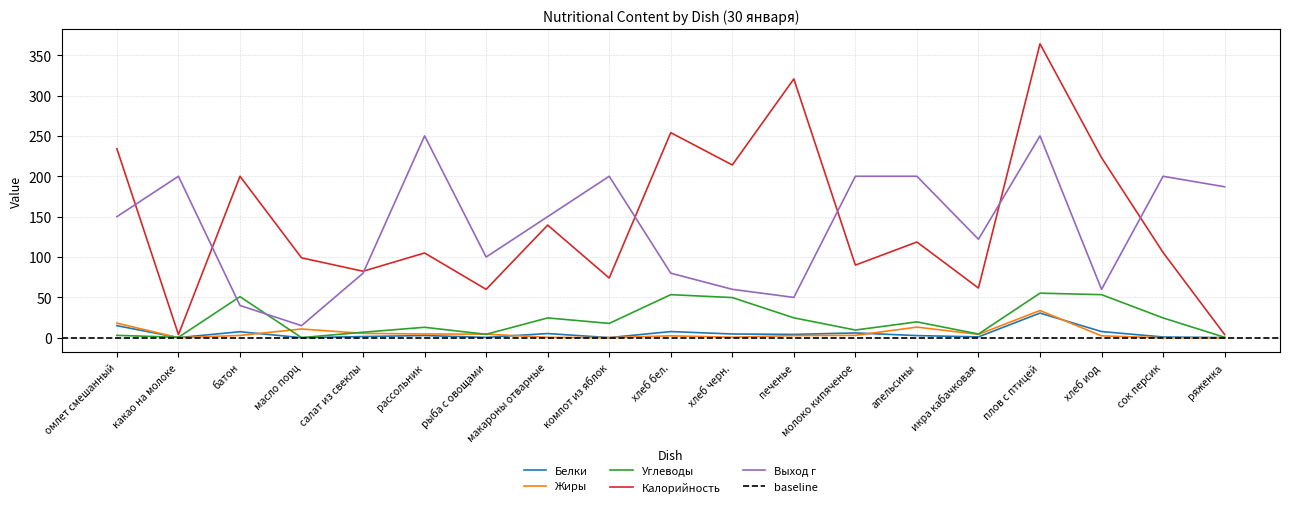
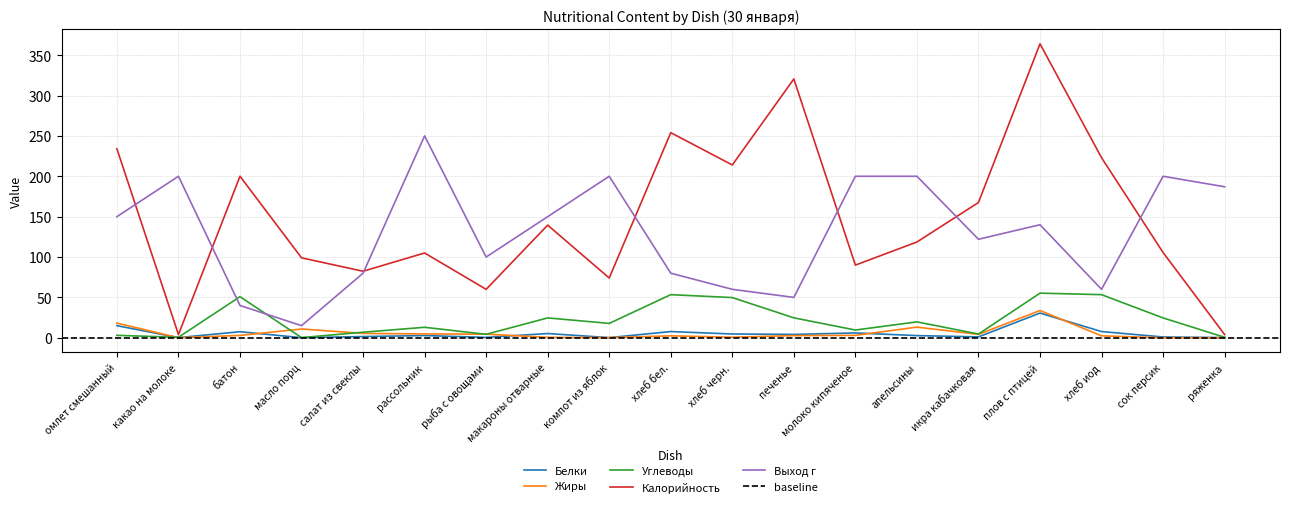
Калорийность, икра кабачковая: 60 -> 170
Выход г, плов с птицей: 250 -> 140
